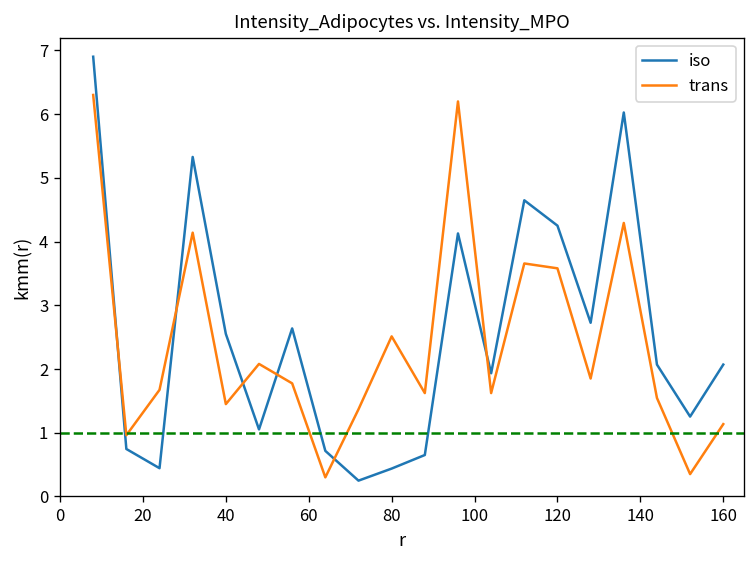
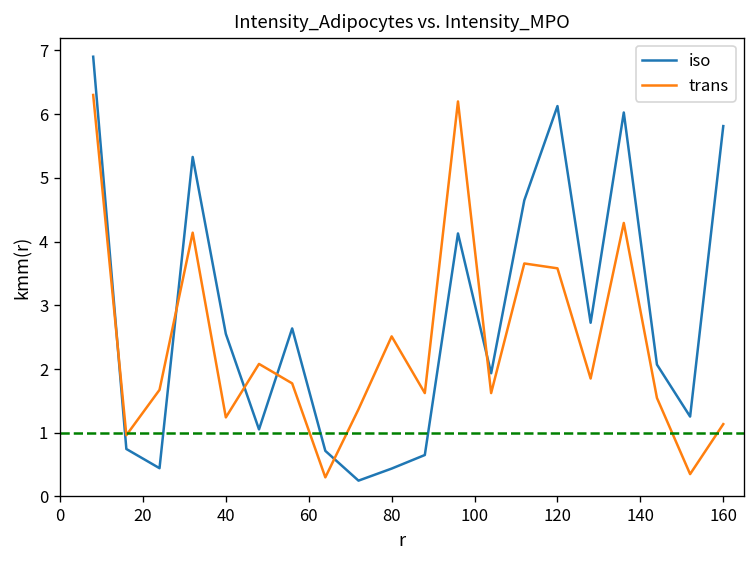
trans, 40: 1.4 -> 1.2
iso, 120: 4.2 -> 6.1
iso, 160: 2.1 -> 5.8
